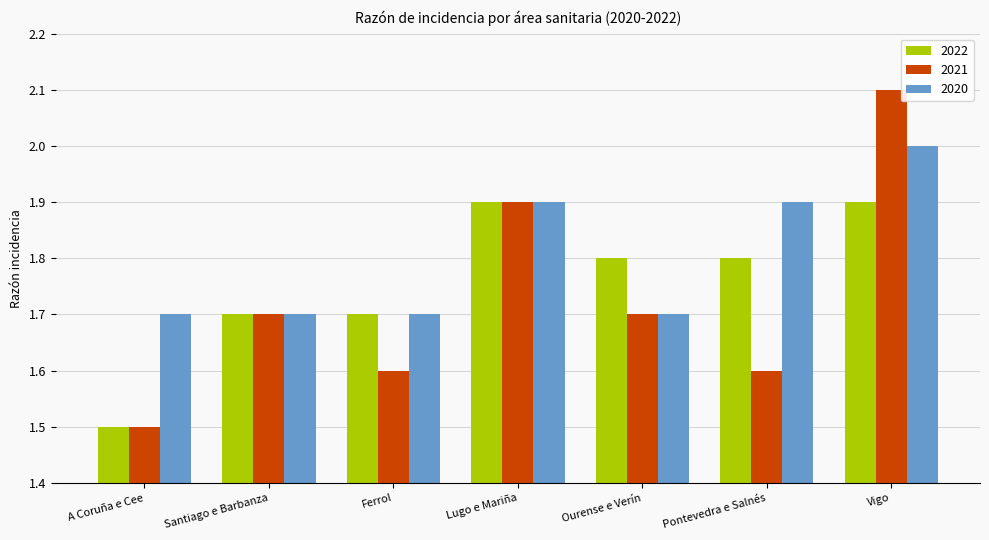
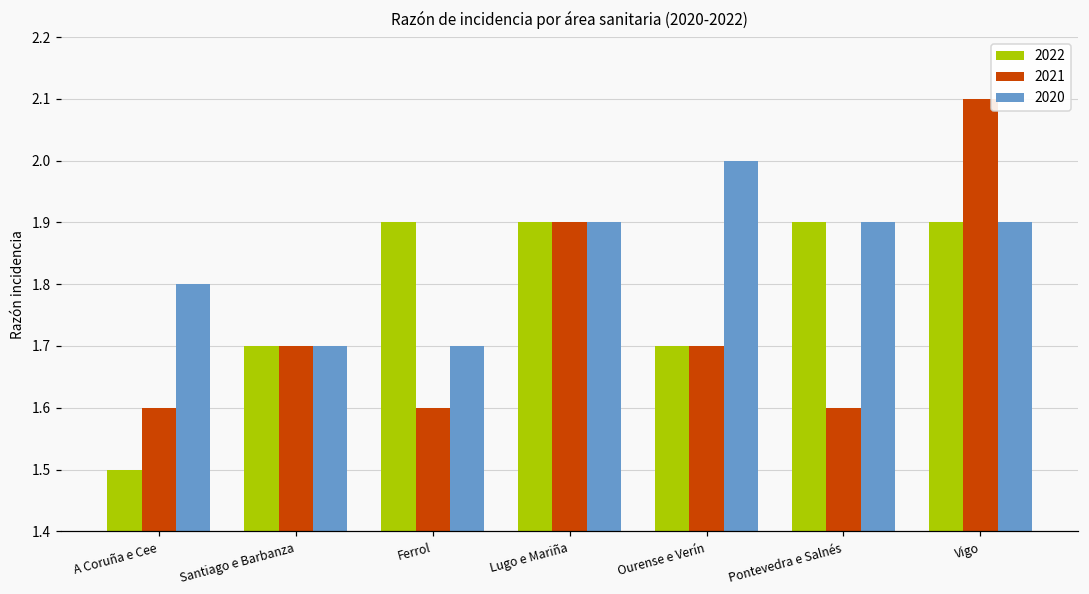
2021, A Coruña e Cee: 1.5 -> 1.6
2020, A Coruña e Cee: 1.7 -> 1.8
2022, Ferrol: 1.7 -> 1.9
2022, Ourense e Verín: 1.8 -> 1.7
2020, Ourense e Verín: 1.7 -> 2.0
2022, Pontevedra e Salnés: 1.8 -> 1.9
2020, Vigo: 2.0 -> 1.9
